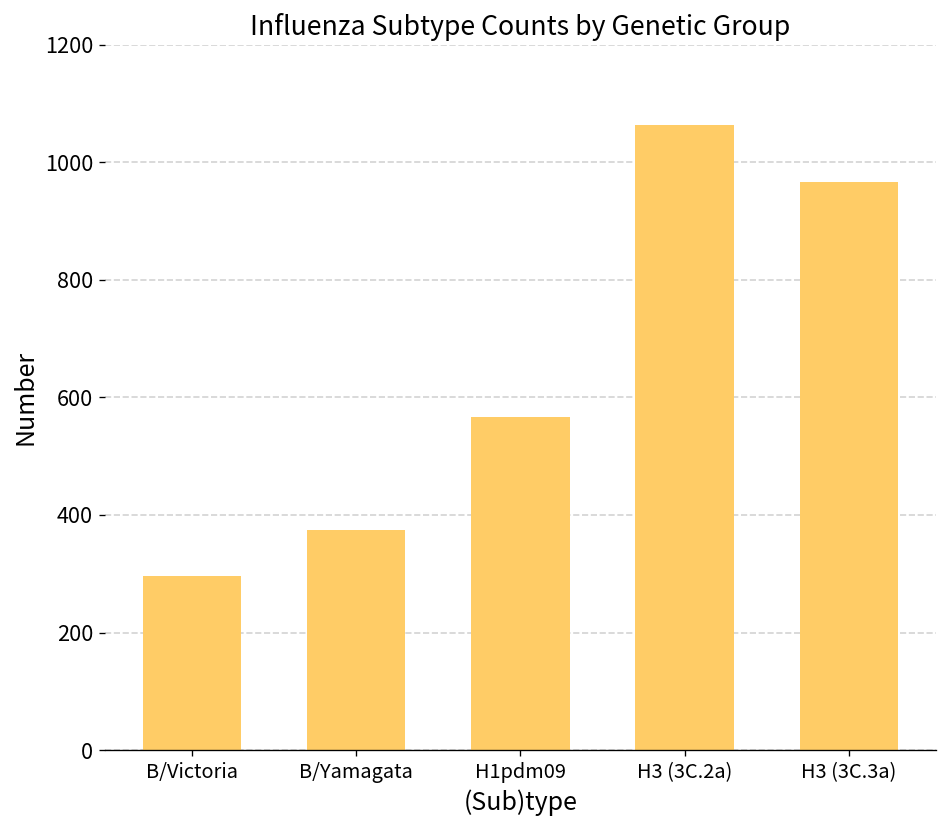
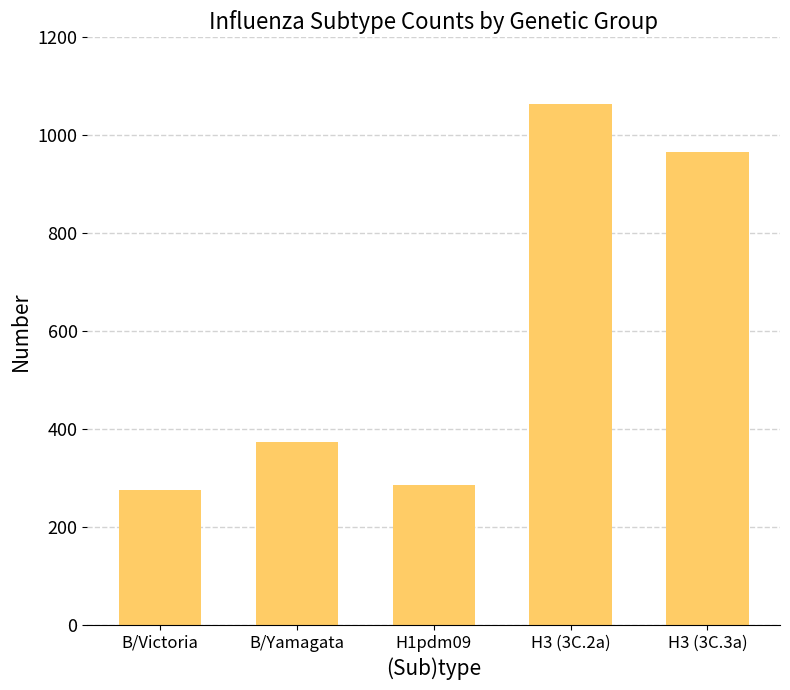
B/Victoria: 300 -> 280
H1pdm09: 570 -> 290
